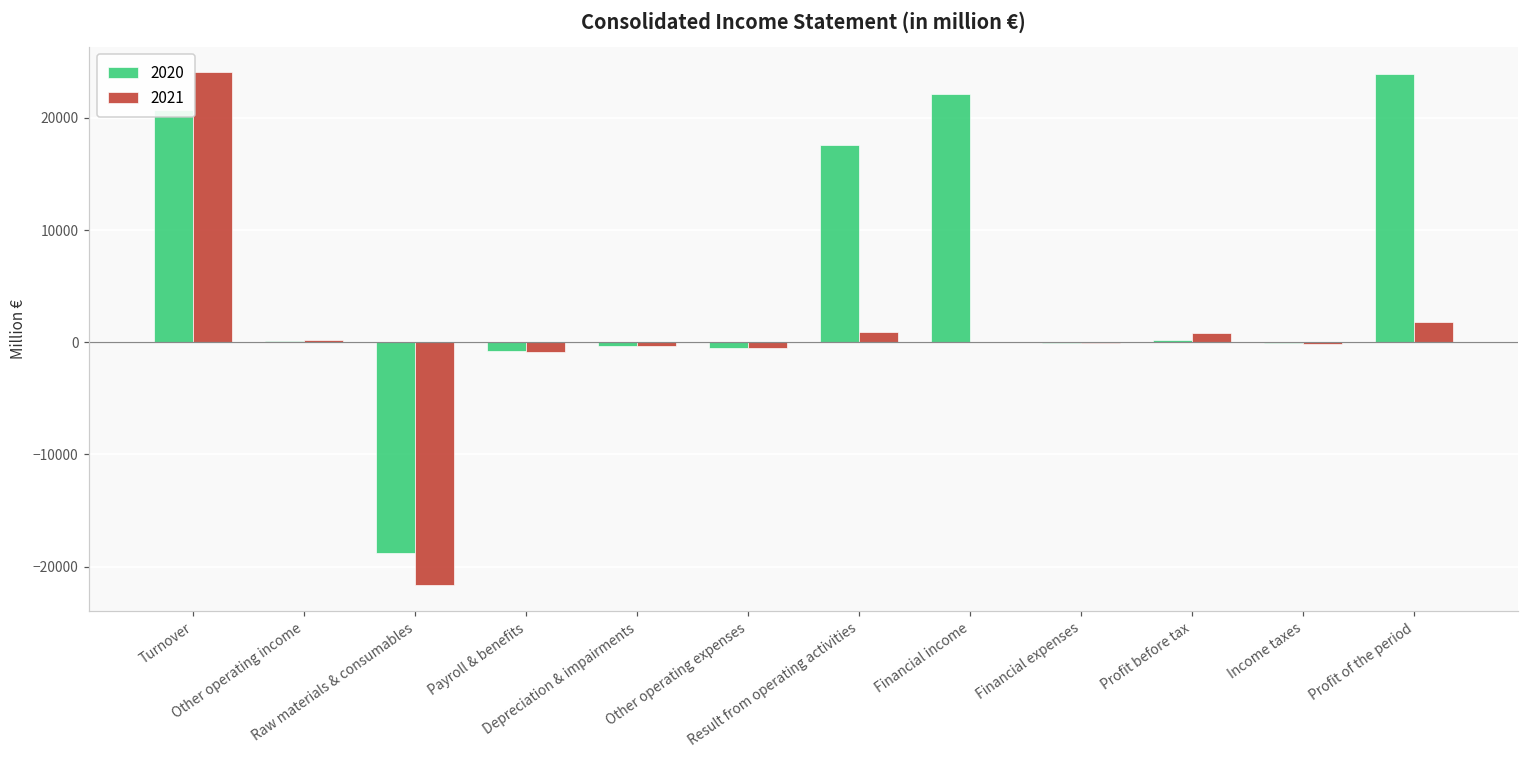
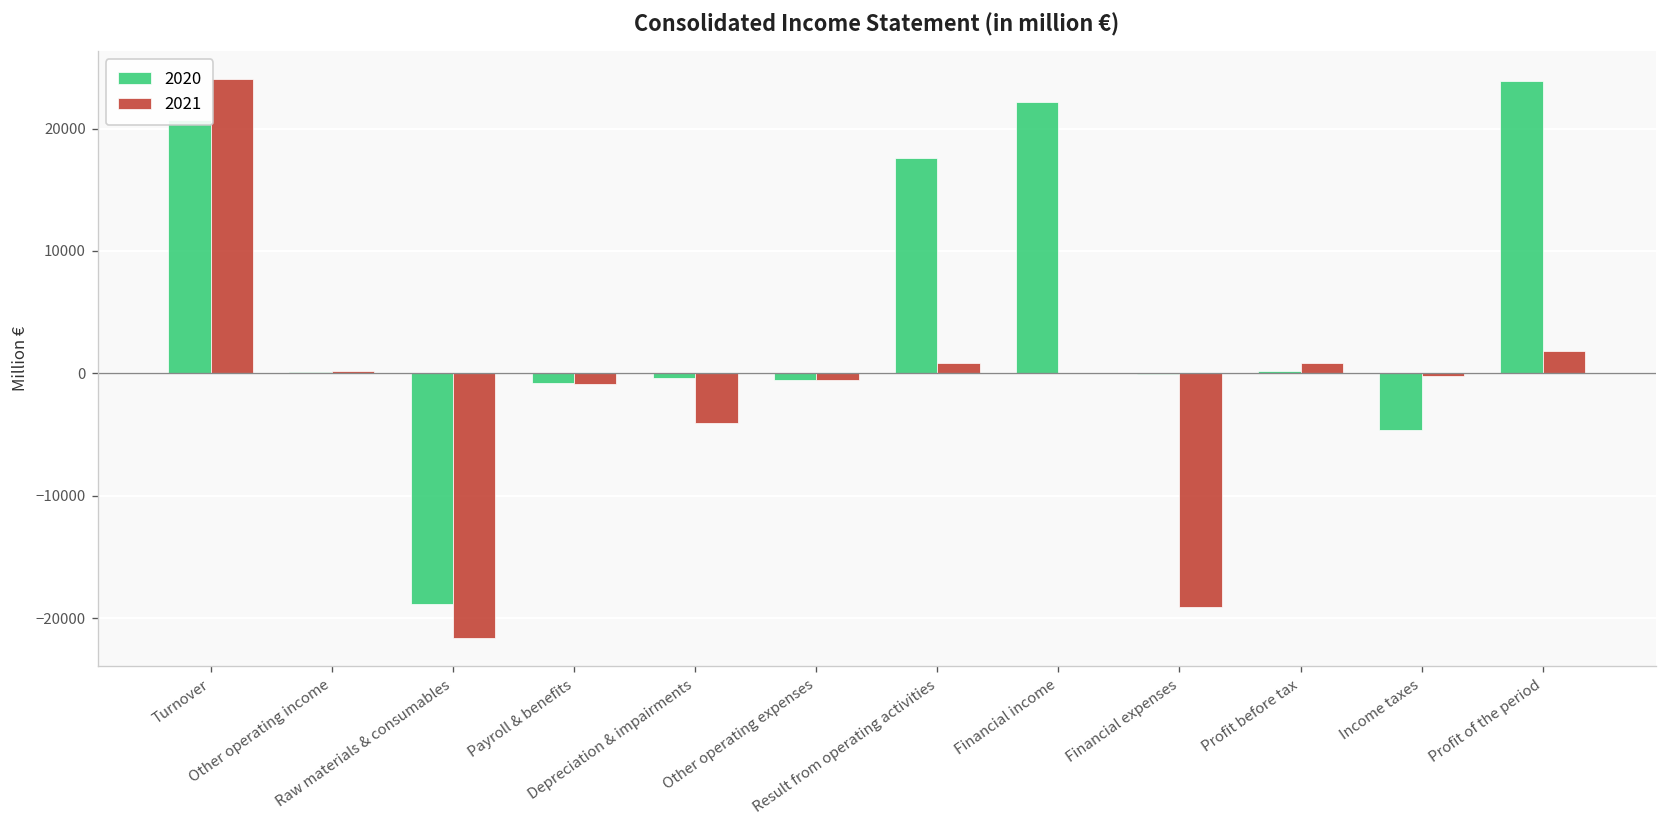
2021, Depreciation & impairments: -300 -> -4000
2021, Financial expenses: -100 -> -19100
2020, Income taxes: -100 -> -4600
